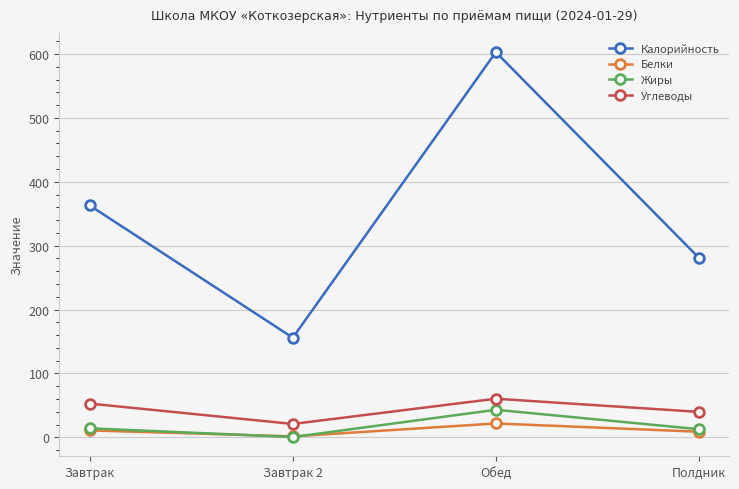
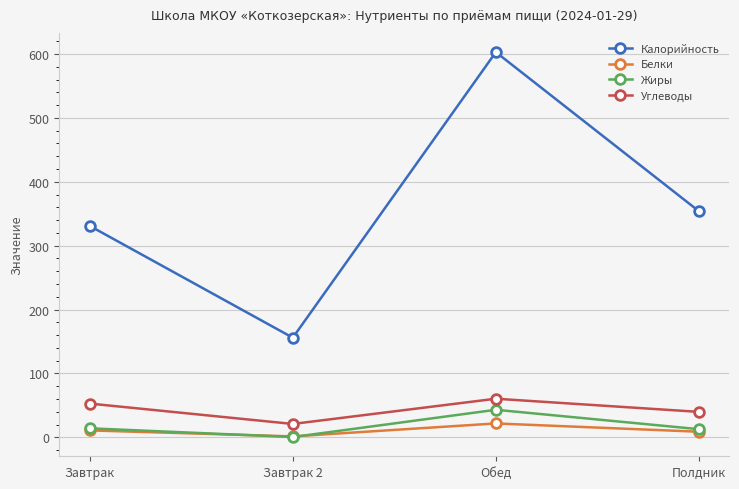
Калорийность, Завтрак: 360 -> 330
Калорийность, Полдник: 280 -> 350
